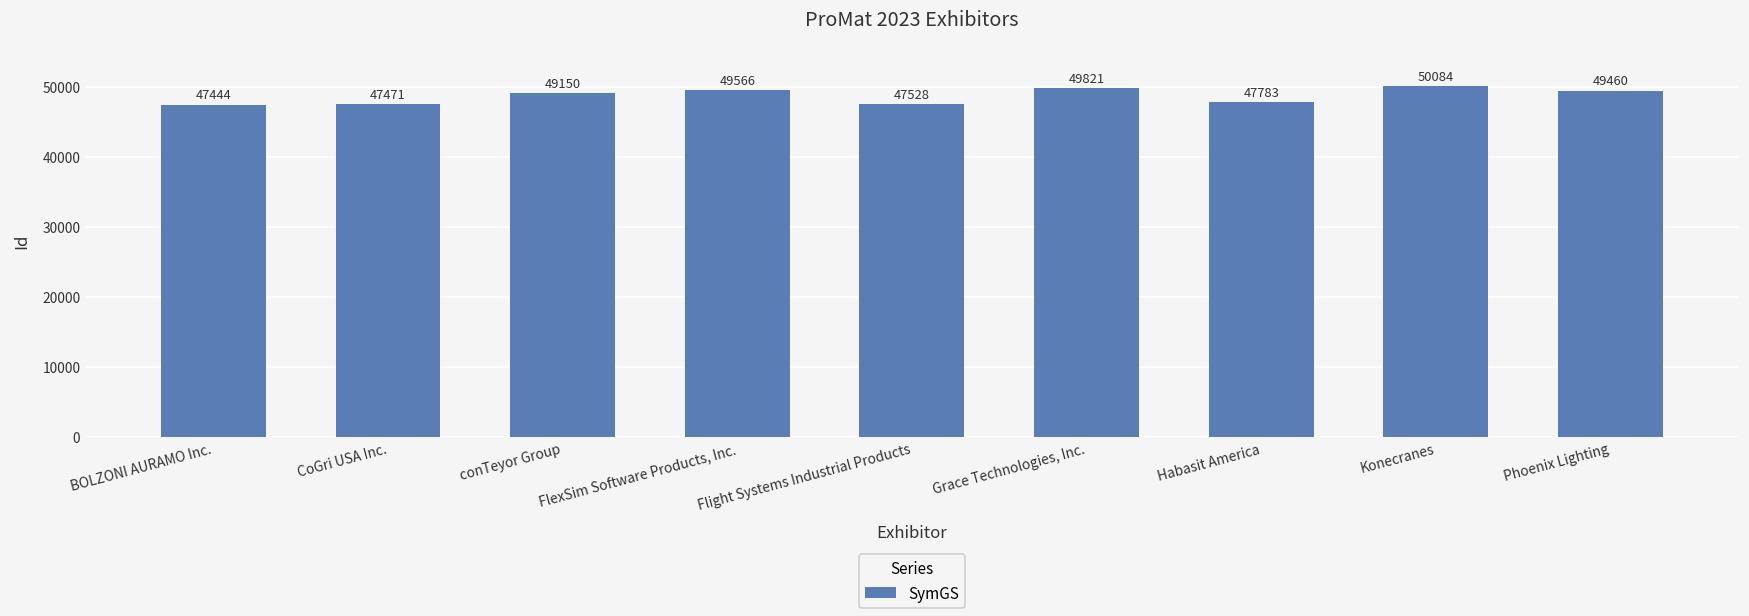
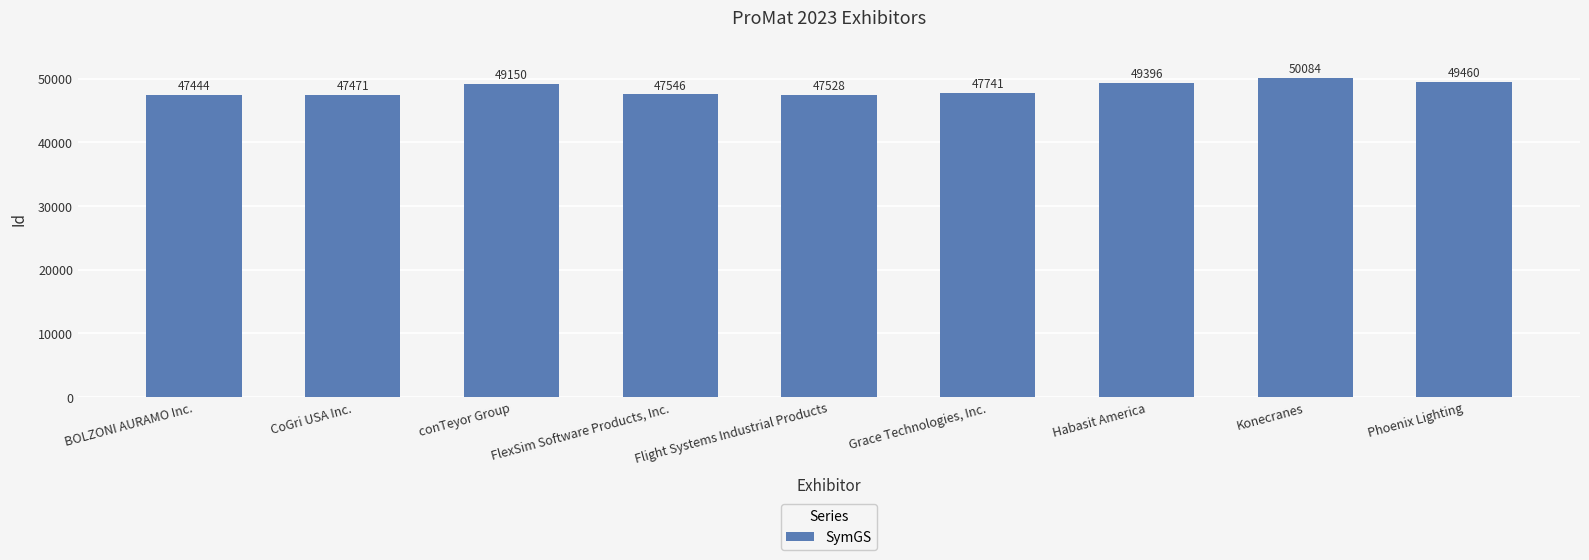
FlexSim Software Products, Inc.: 49566 -> 47546
Grace Technologies, Inc.: 49821 -> 47741
Habasit America: 47783 -> 49396
